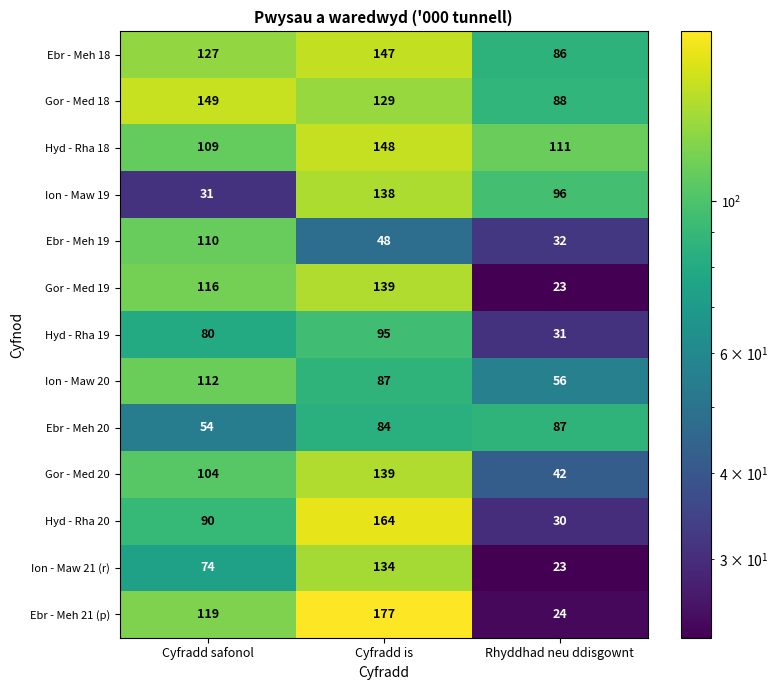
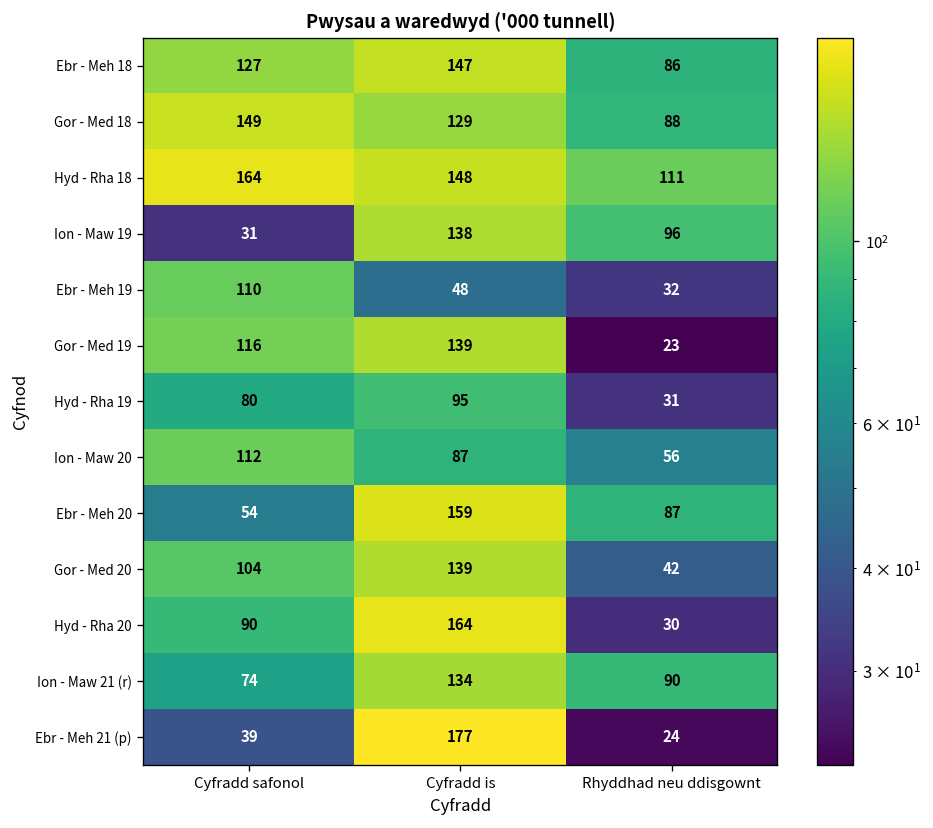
Hyd - Rha 18, Cyfradd safonol: 109 -> 164
Ebr - Meh 20, Cyfradd is: 84 -> 159
Ion - Maw 21 (r), Rhyddhad neu ddisgownt: 23 -> 90
Ebr - Meh 21 (p), Cyfradd safonol: 119 -> 39
